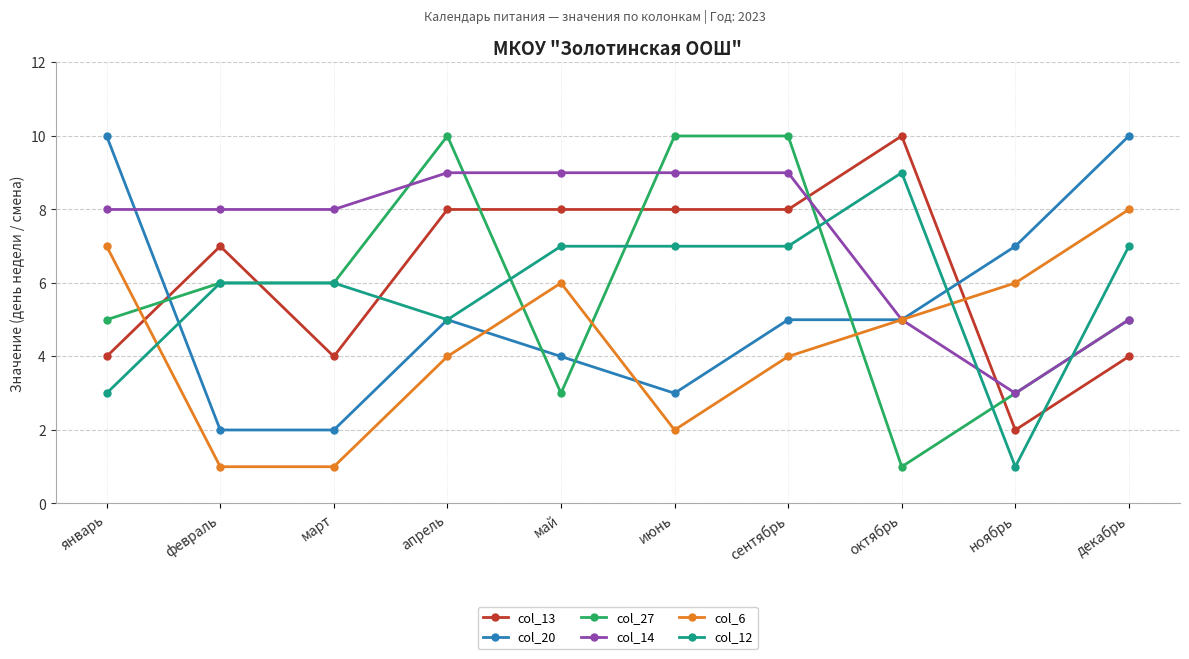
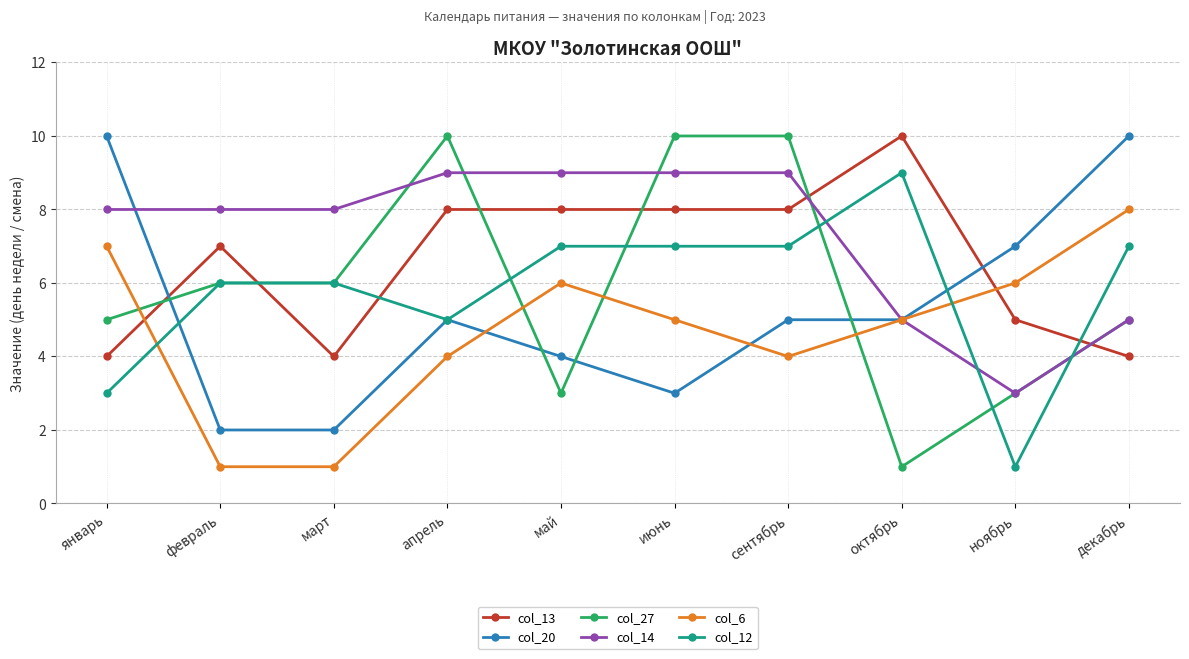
col_6, июнь: 2 -> 5
col_13, ноябрь: 2 -> 5
